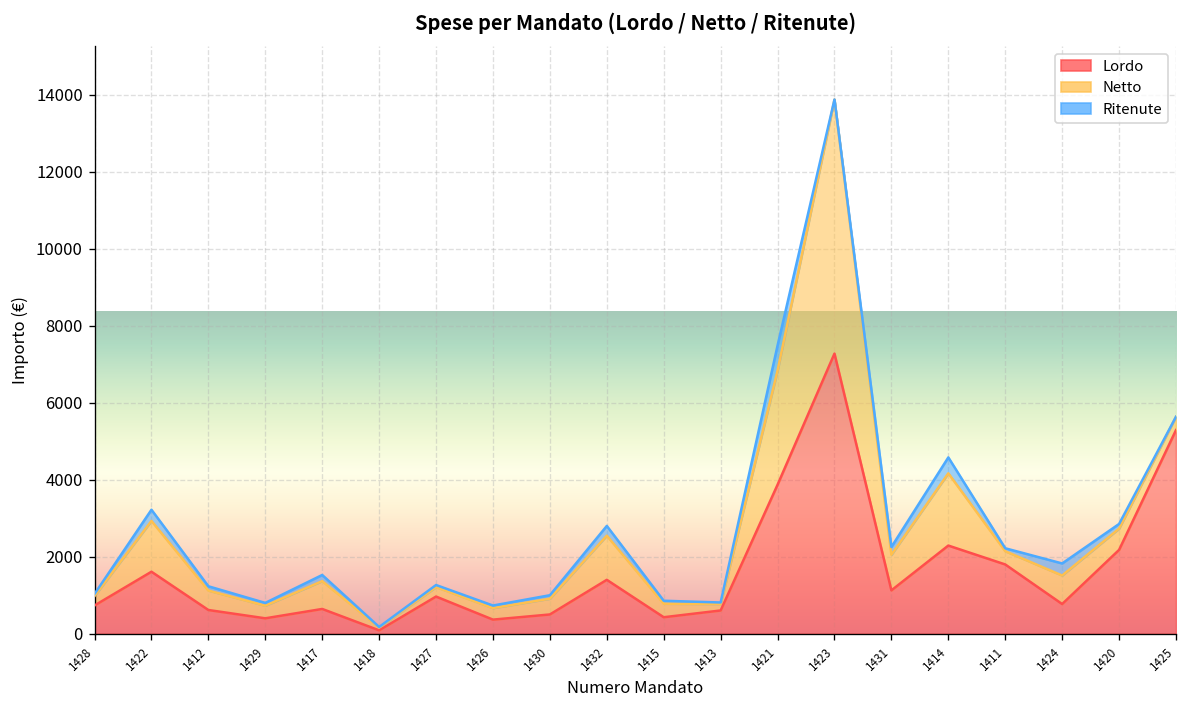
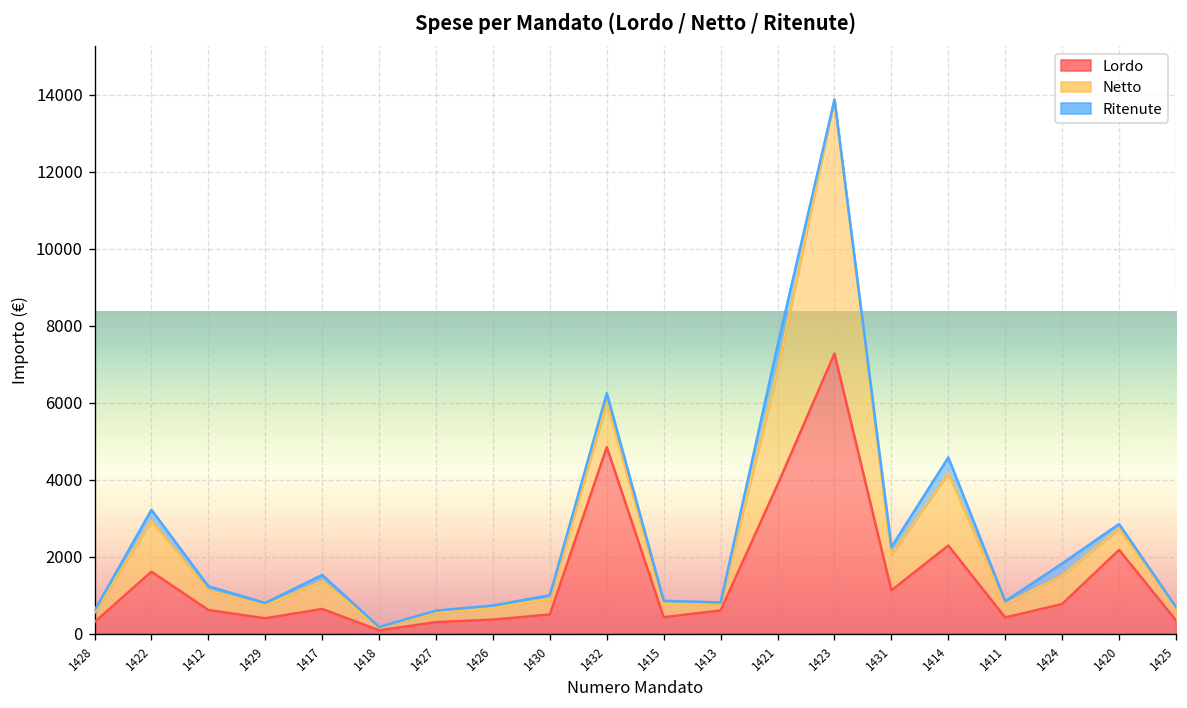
Lordo, 1428: 700 -> 300
Lordo, 1427: 1000 -> 300
Lordo, 1432: 1400 -> 4800
Lordo, 1411: 1800 -> 400
Lordo, 1425: 5300 -> 300
